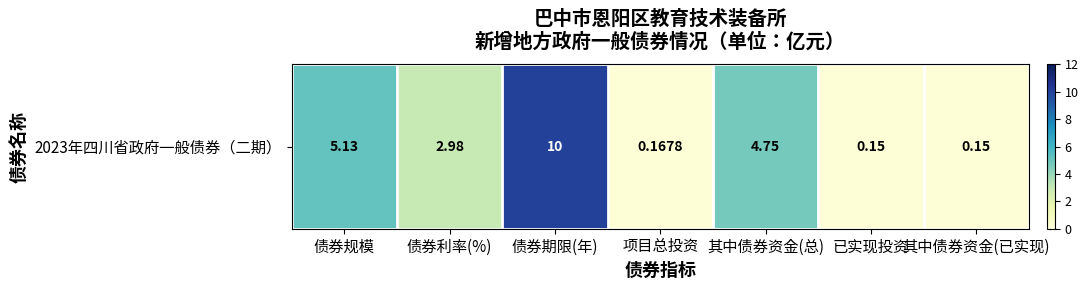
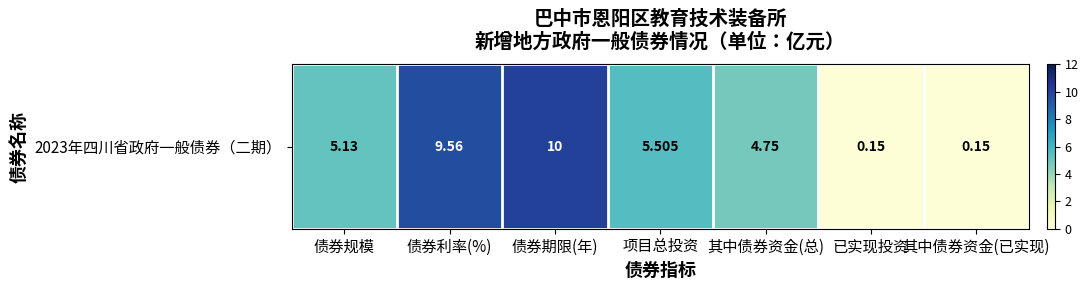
2023年四川省政府一般债券（二期）, 债券利率(%): 2.98 -> 9.56
2023年四川省政府一般债券（二期）, 项目总投资: 0.1678 -> 5.505
